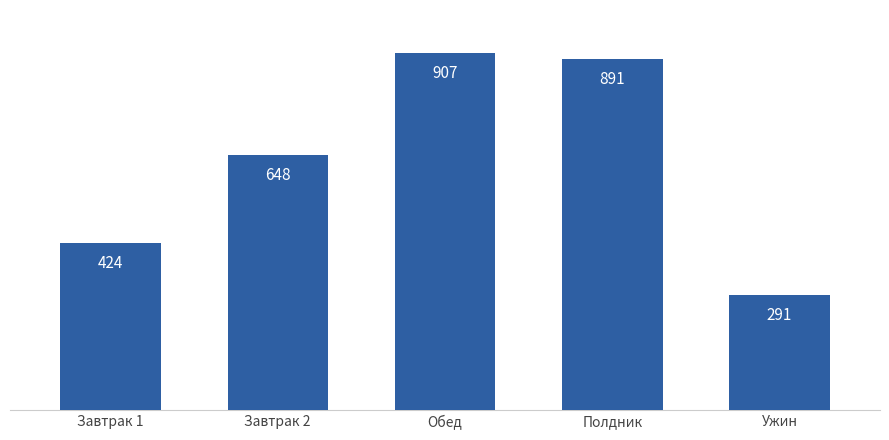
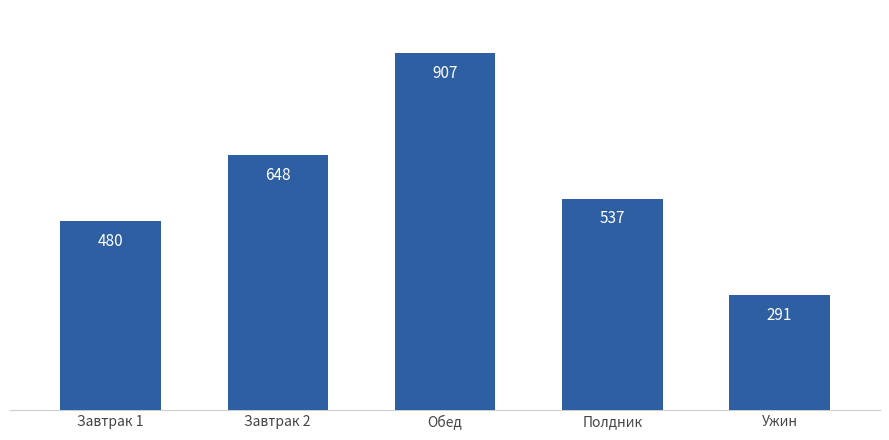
Завтрак 1: 424 -> 480
Полдник: 891 -> 537
